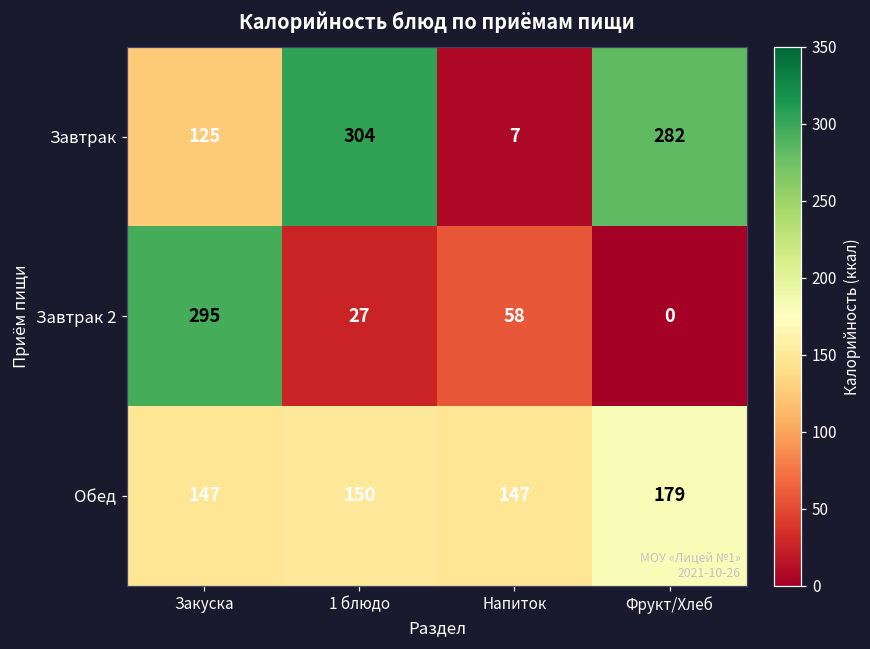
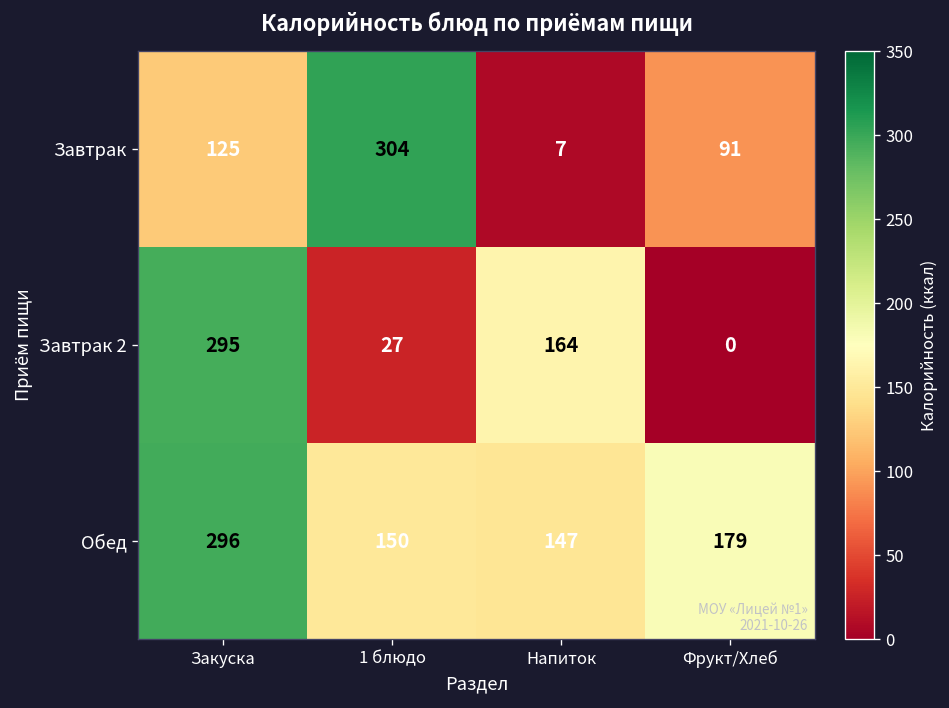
Завтрак, Фрукт/Хлеб: 282 -> 91
Завтрак 2, Напиток: 58 -> 164
Обед, Закуска: 147 -> 296
